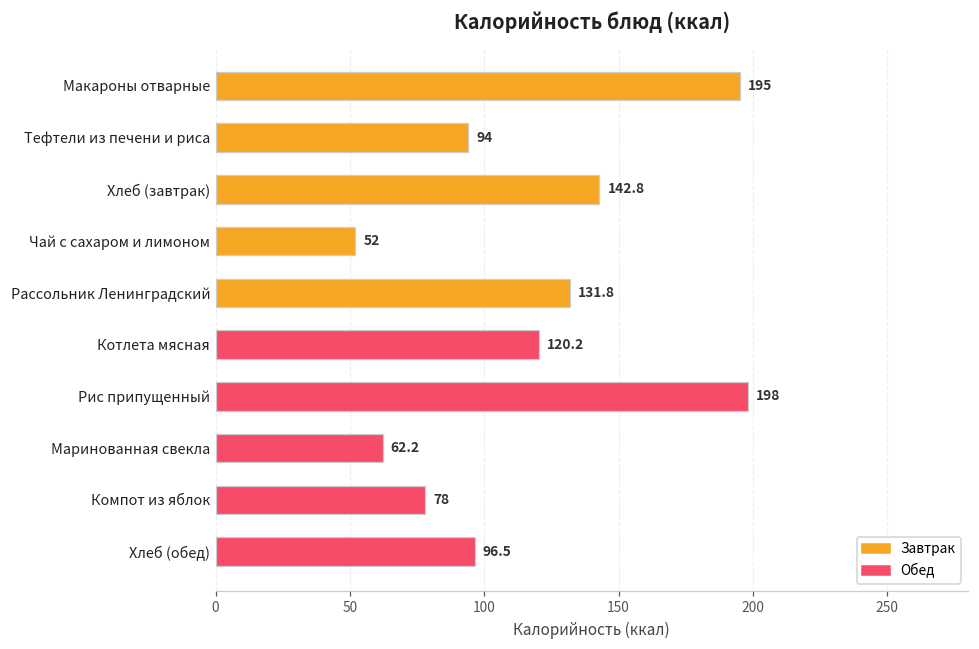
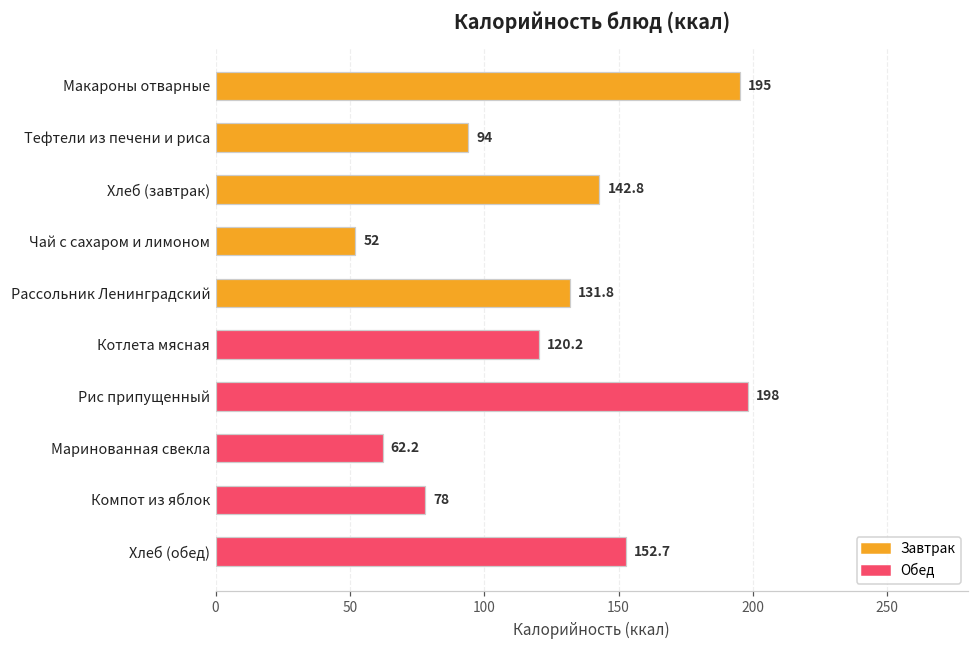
Хлеб (обед): 96.5 -> 152.7
